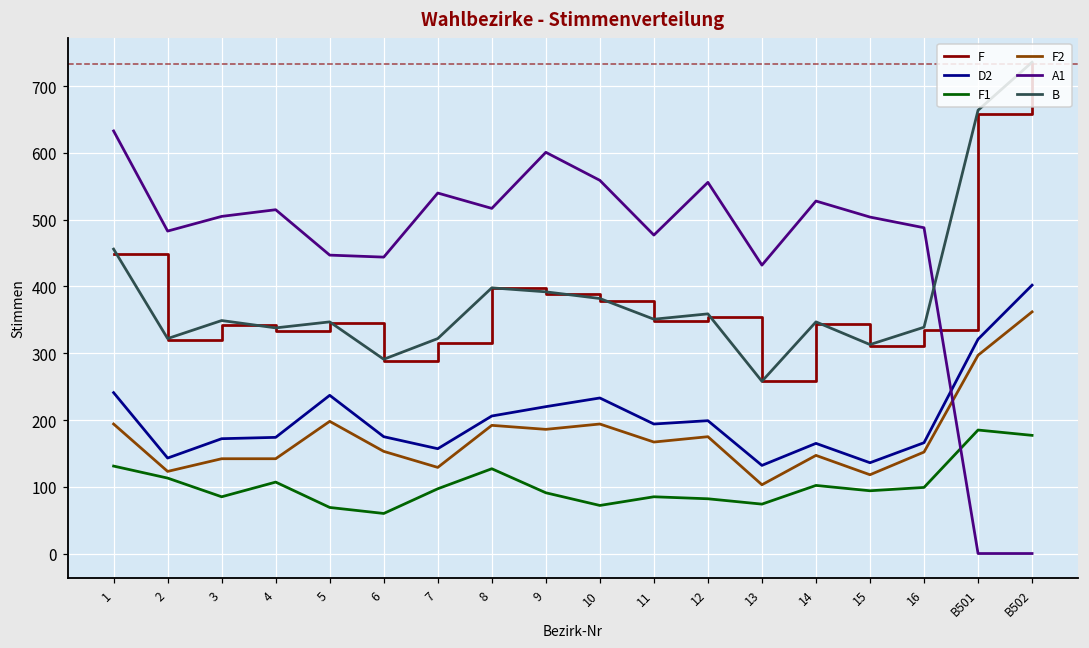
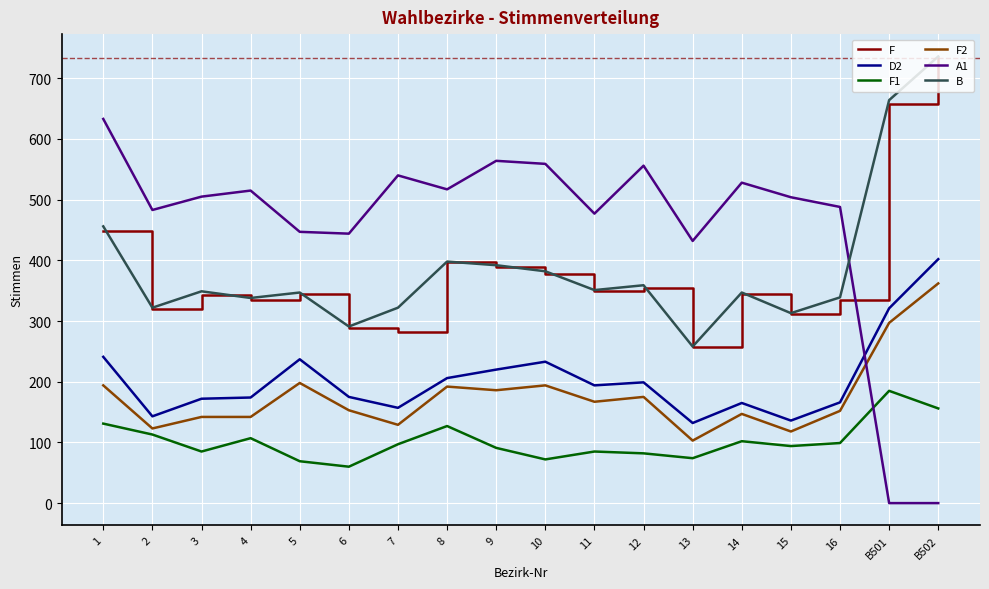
F, 7: 320 -> 280
A1, 9: 600 -> 560
F1, B502: 180 -> 160
